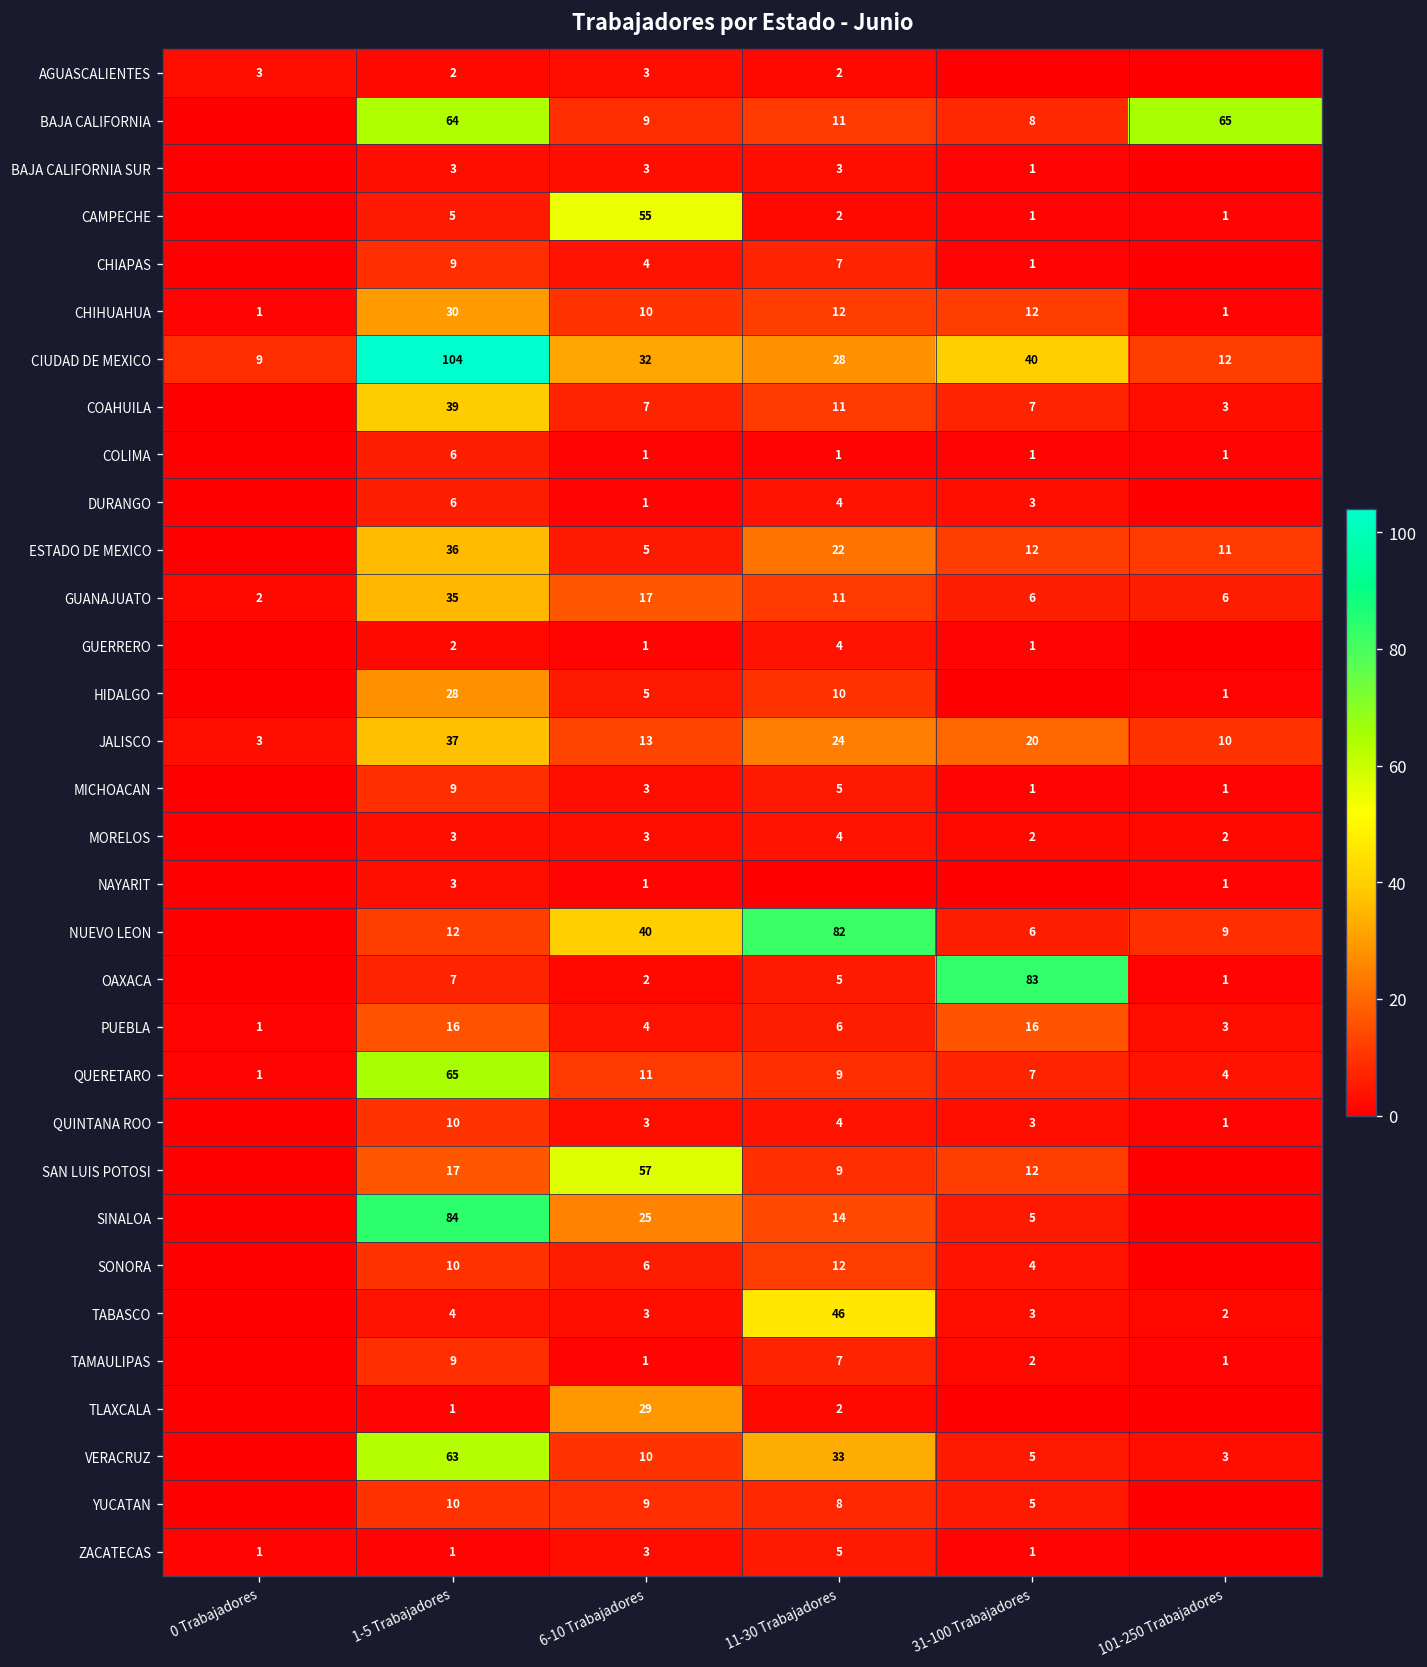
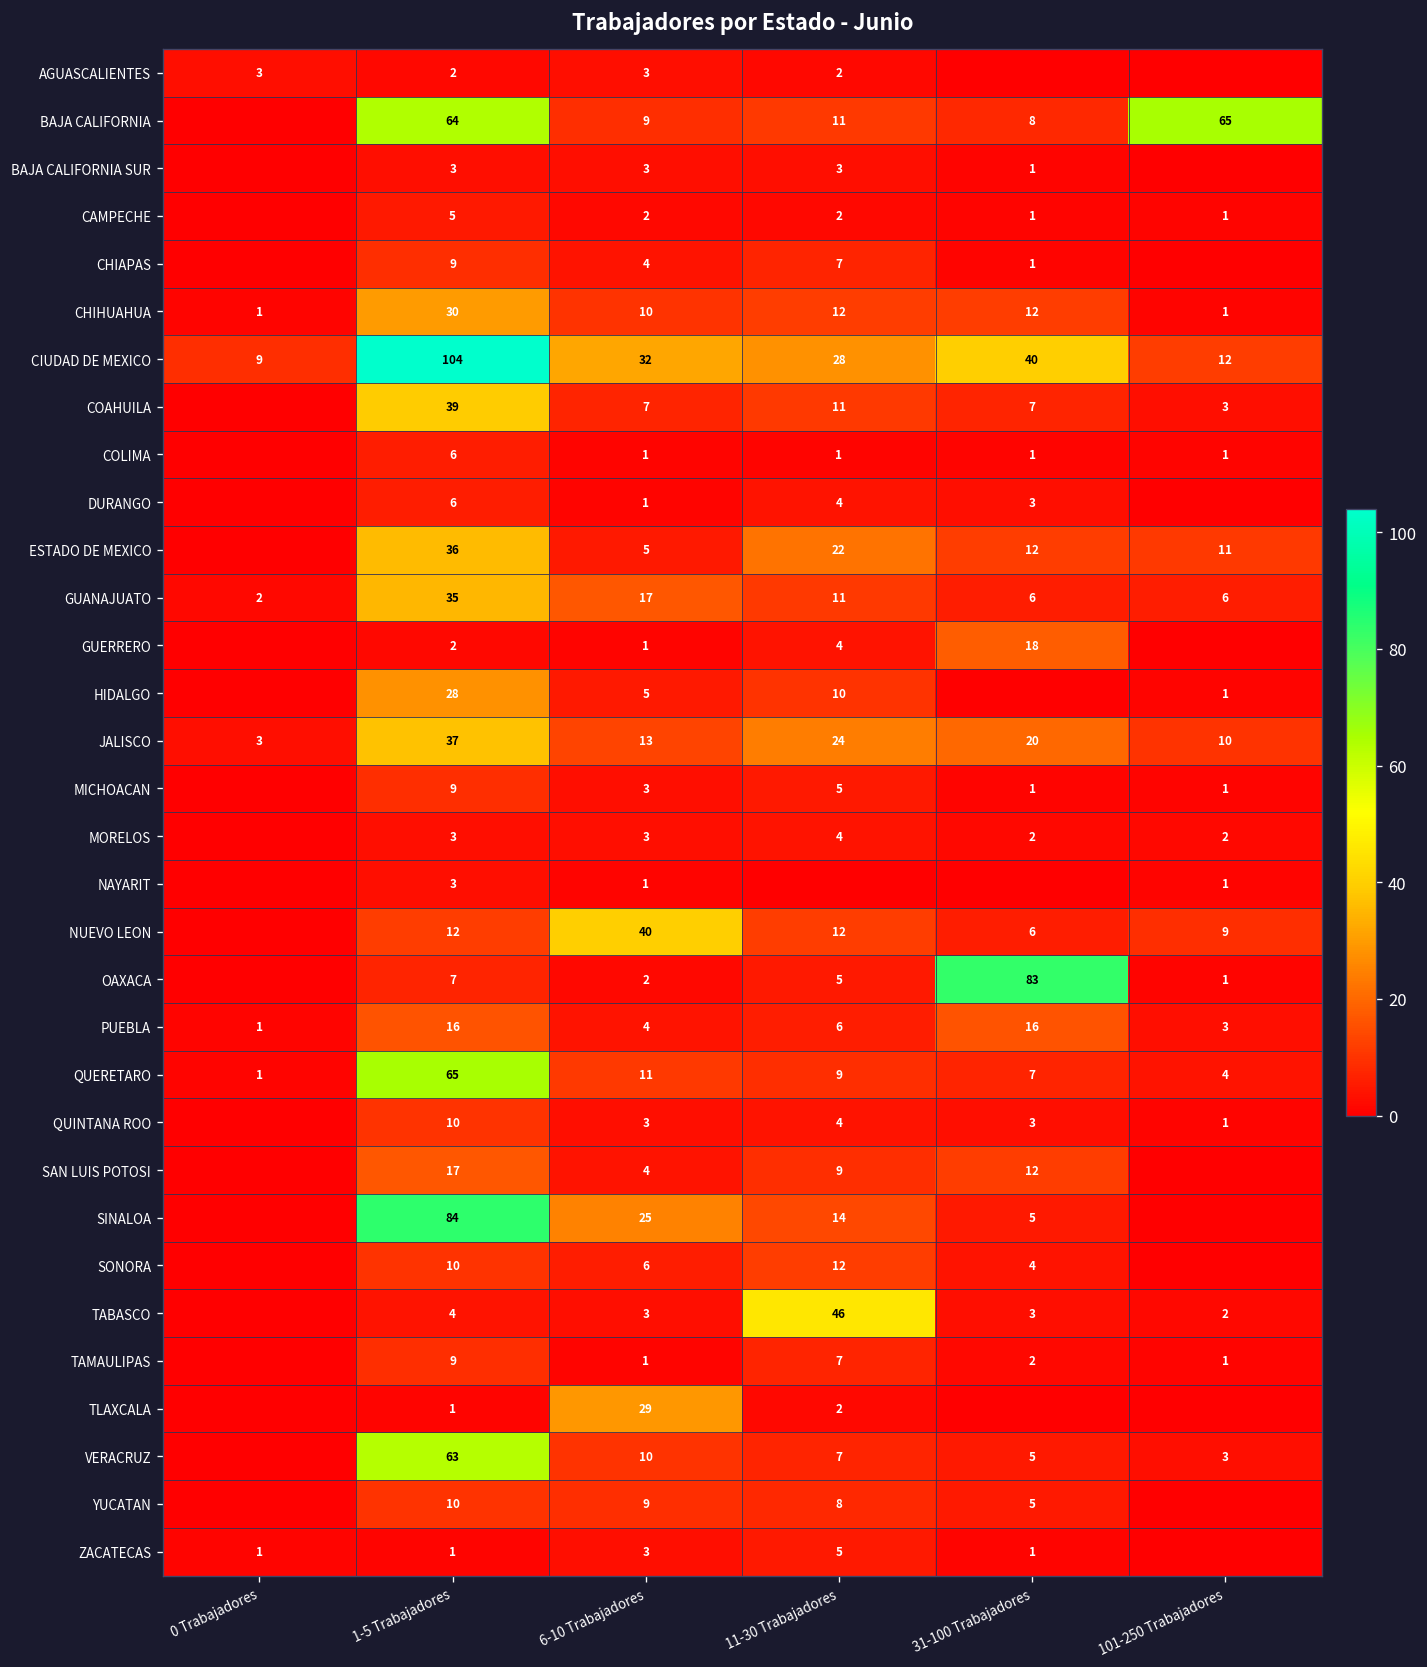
CAMPECHE, 6-10 Trabajadores: 55 -> 2
GUERRERO, 31-100 Trabajadores: 1 -> 18
NUEVO LEON, 11-30 Trabajadores: 82 -> 12
SAN LUIS POTOSI, 6-10 Trabajadores: 57 -> 4
VERACRUZ, 11-30 Trabajadores: 33 -> 7
